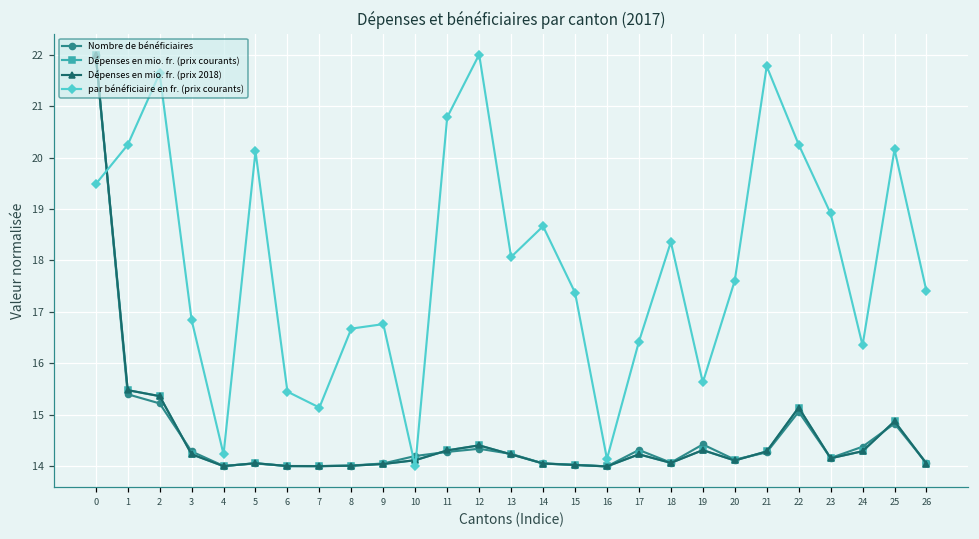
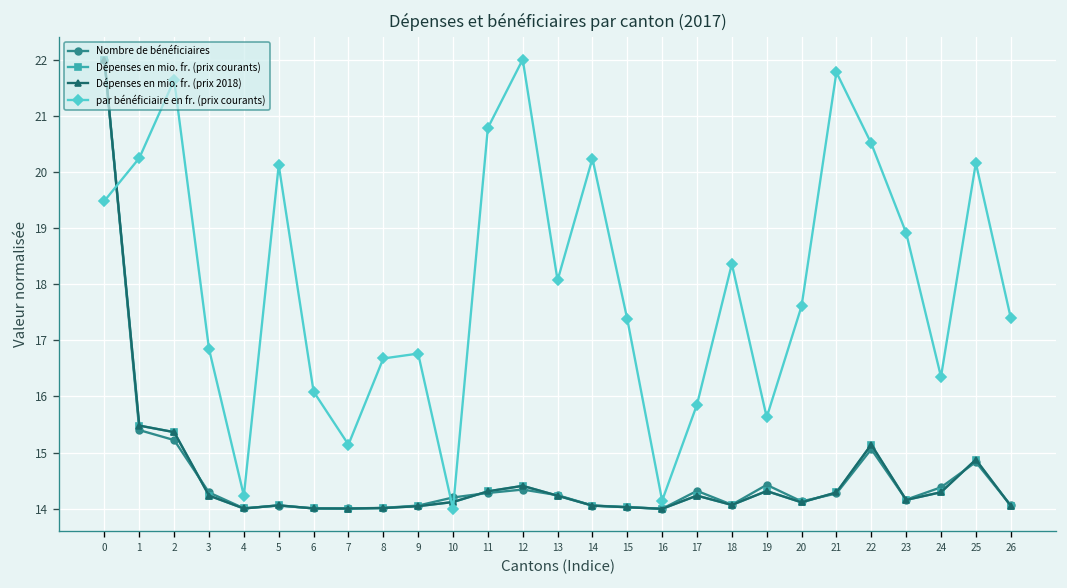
par bénéficiaire en fr. (prix courants), 6: 15.5 -> 16.1
par bénéficiaire en fr. (prix courants), 14: 18.7 -> 20.2
par bénéficiaire en fr. (prix courants), 17: 16.4 -> 15.9
par bénéficiaire en fr. (prix courants), 22: 20.3 -> 20.5
